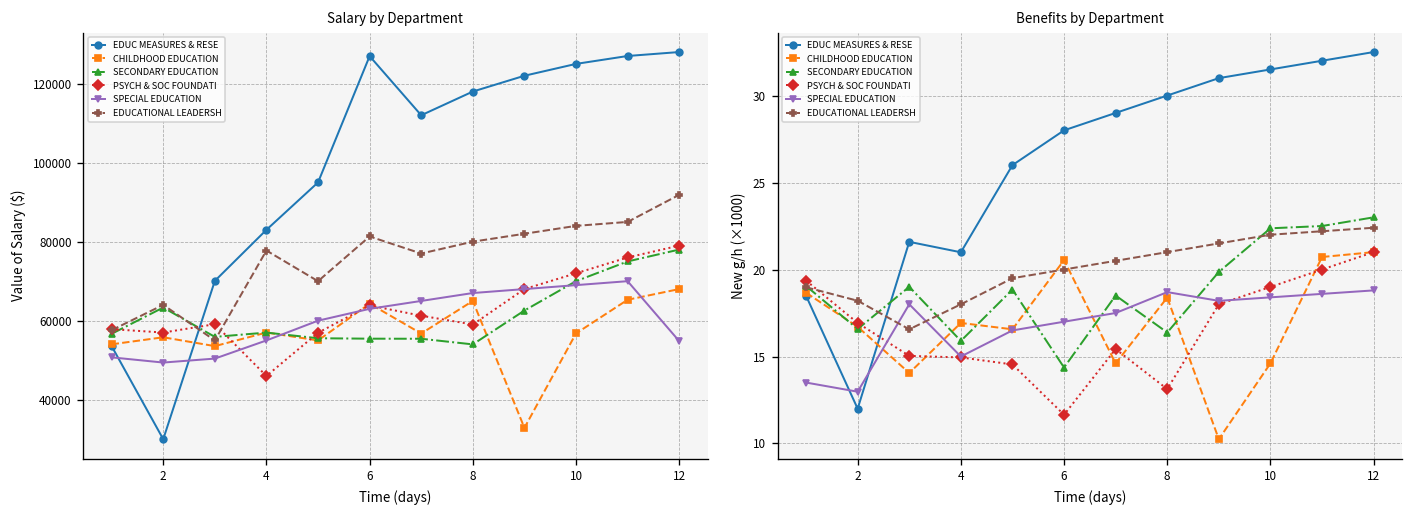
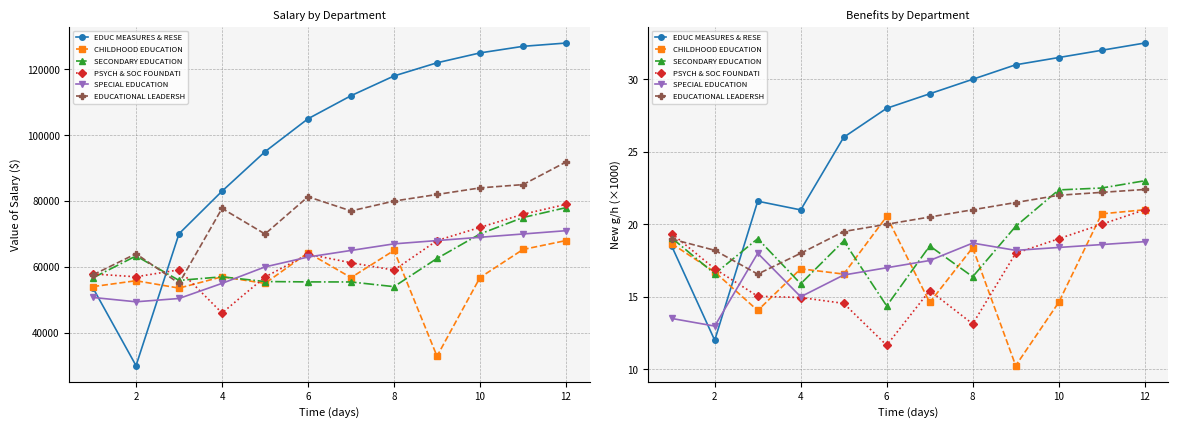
Salary by Department, EDUC MEASURES & RESE, 6: 127000 -> 105000
Salary by Department, SPECIAL EDUCATION, 12: 55000 -> 71000
